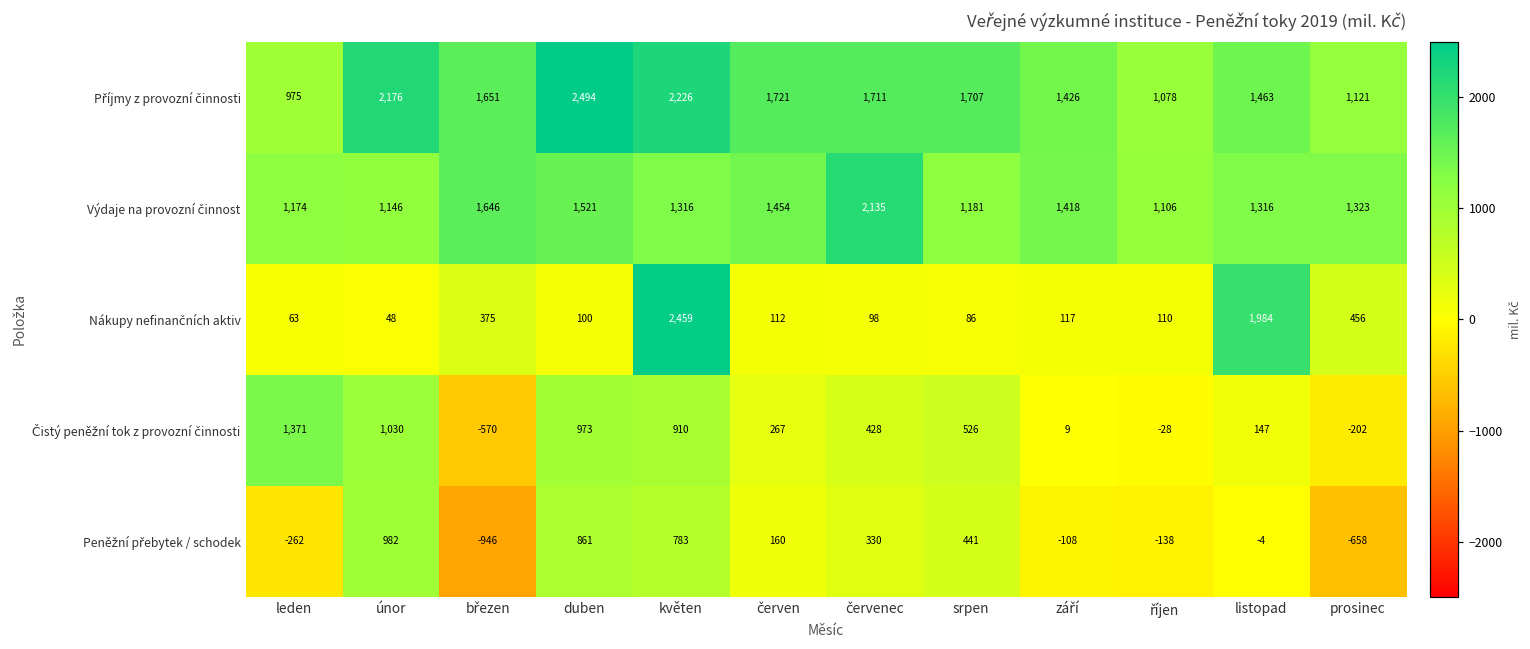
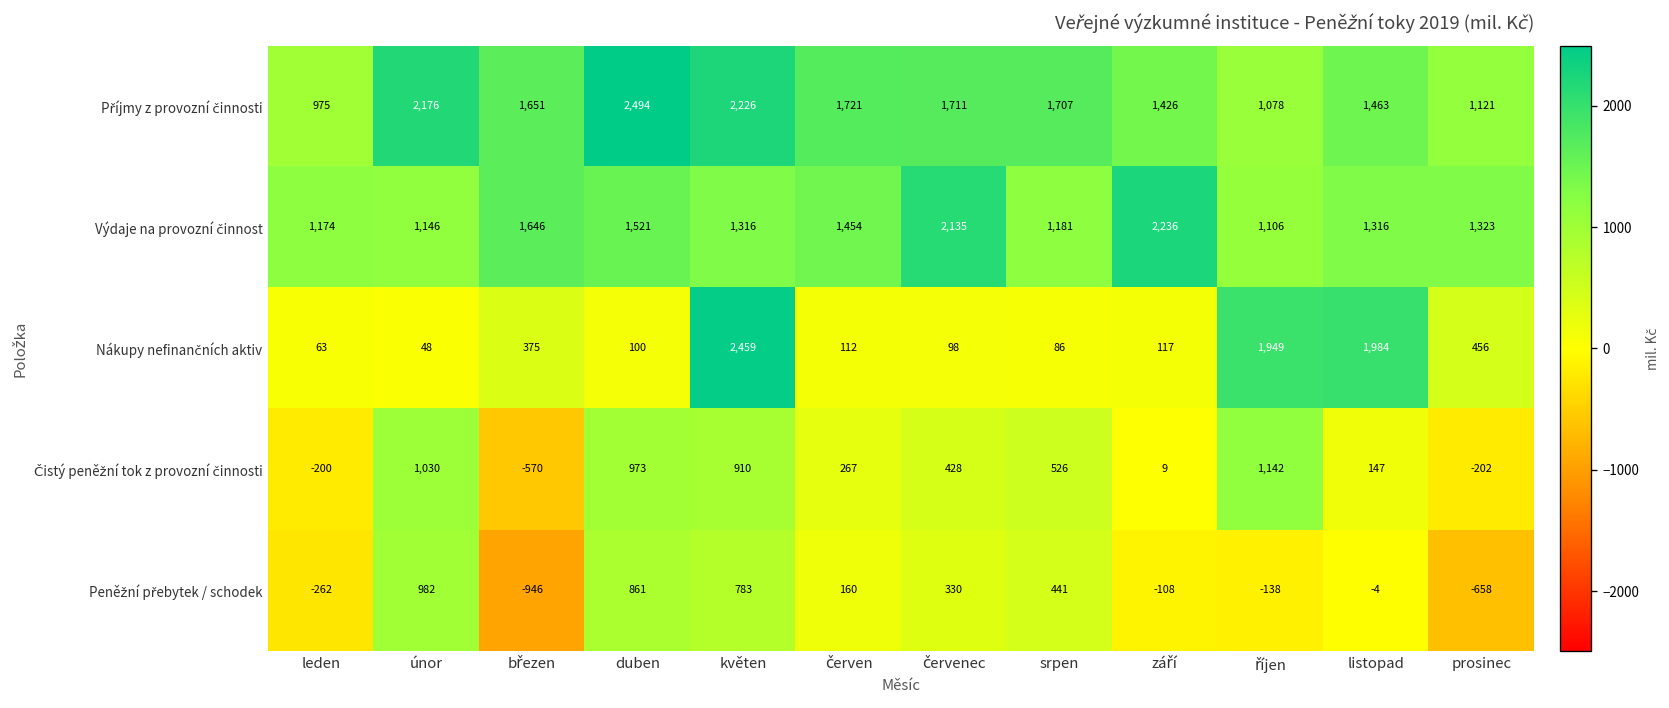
Výdaje na provozní činnost, září: 1,418 -> 2,236
Nákupy nefinančních aktiv, říjen: 110 -> 1,949
Čistý peněžní tok z provozní činnosti, leden: 1,371 -> -200
Čistý peněžní tok z provozní činnosti, říjen: -28 -> 1,142
